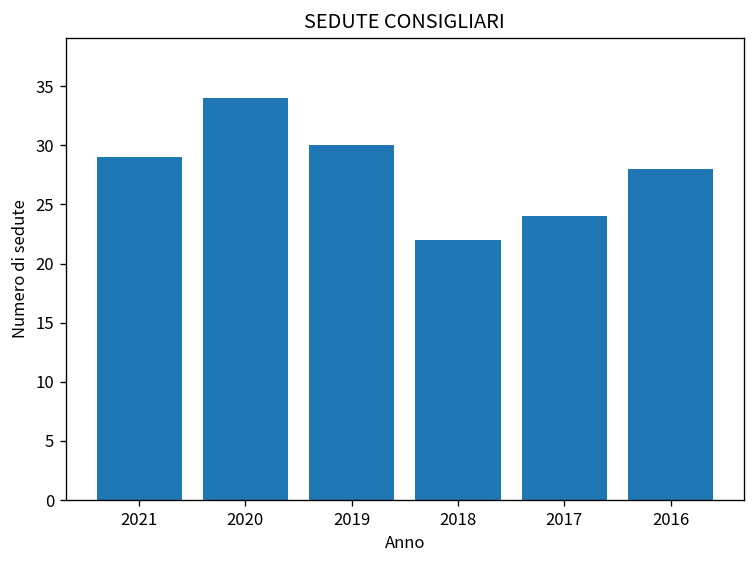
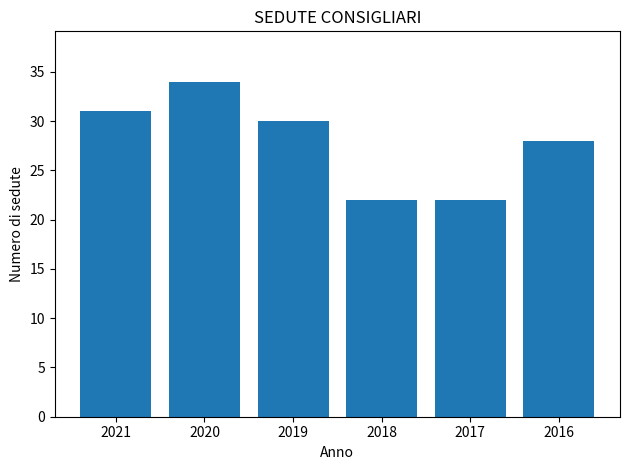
2021: 29 -> 31
2017: 24 -> 22
